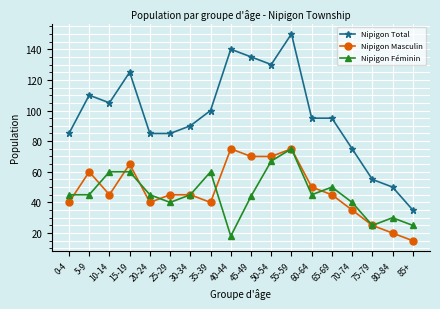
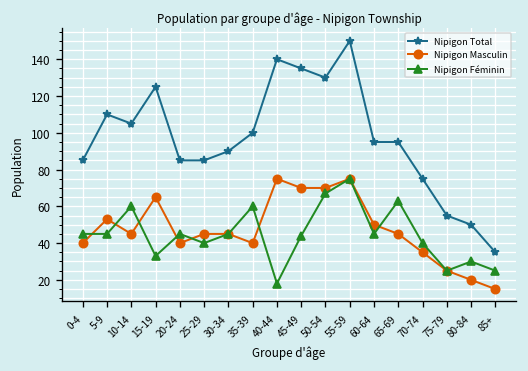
Nipigon Masculin, 5-9: 60 -> 53
Nipigon Féminin, 15-19: 60 -> 33
Nipigon Féminin, 65-69: 50 -> 63
